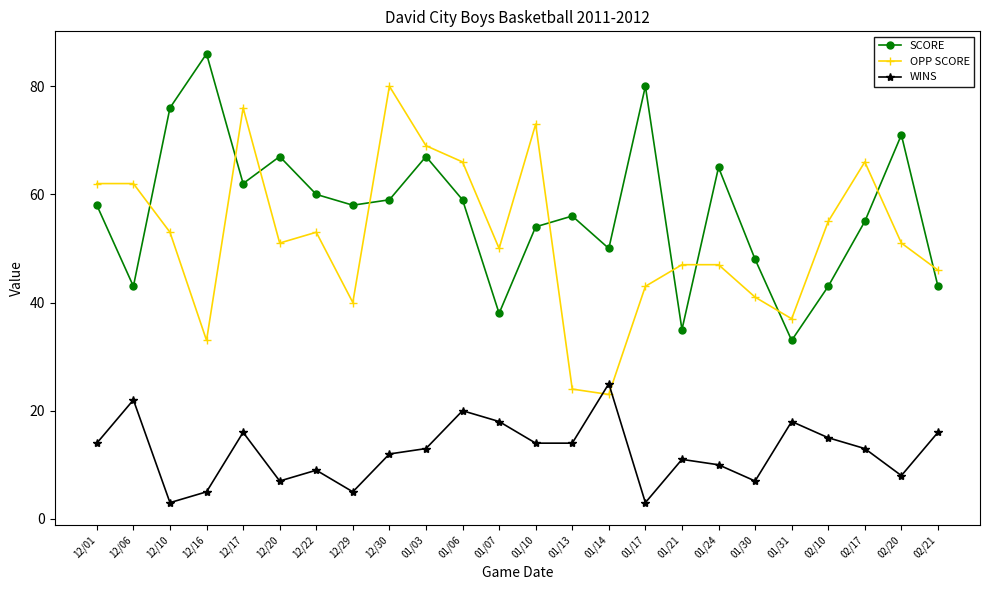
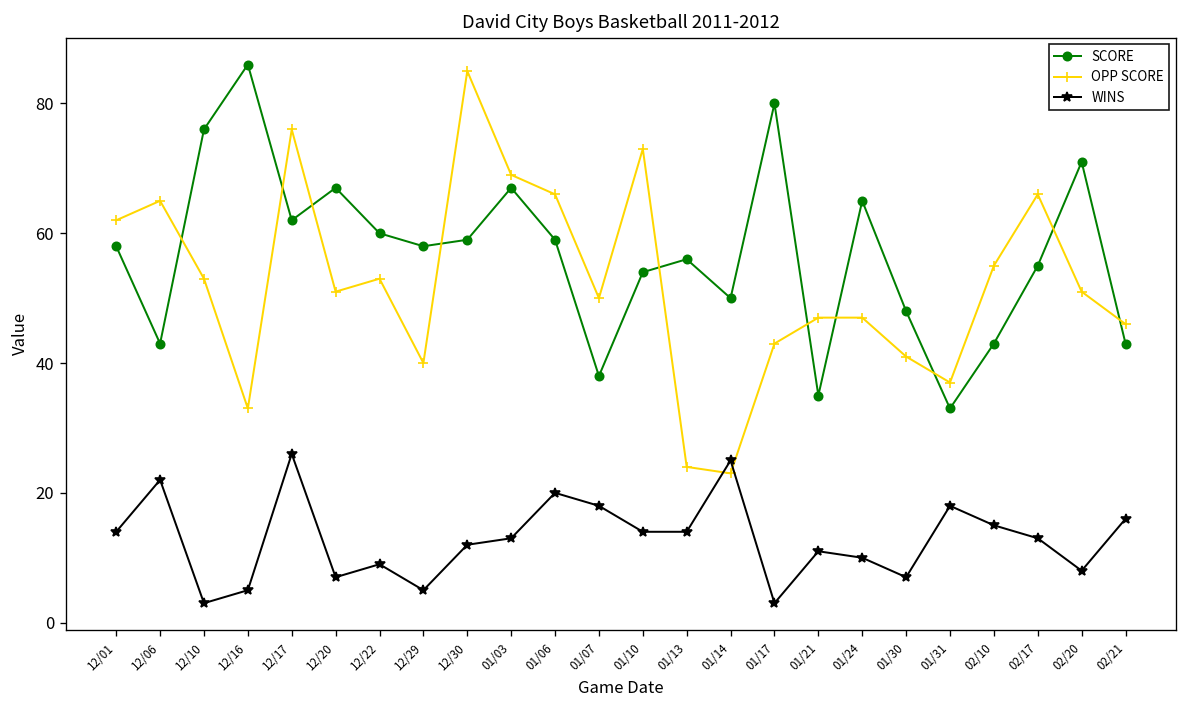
OPP SCORE, 12/06: 62 -> 65
WINS, 12/17: 16 -> 26
OPP SCORE, 12/30: 80 -> 85
